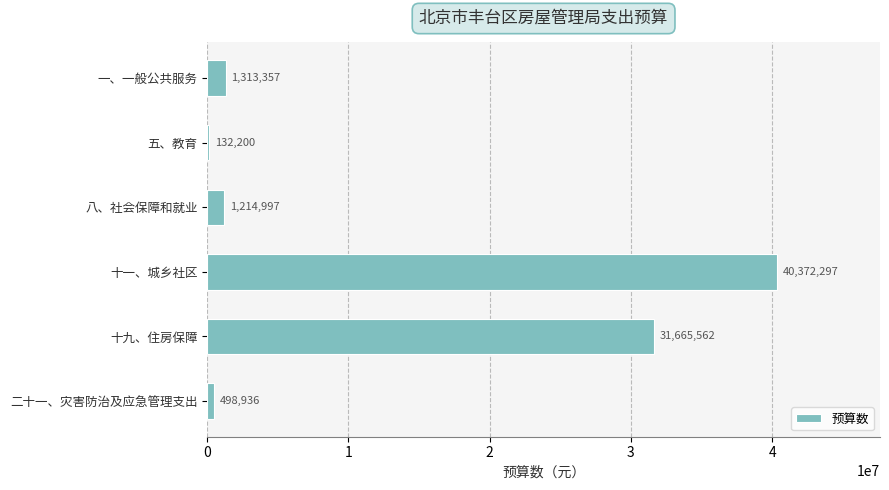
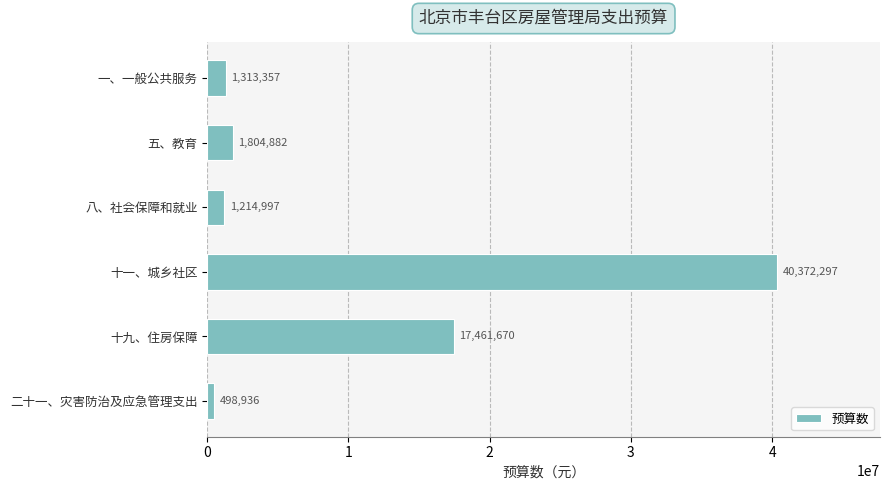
五、教育: 132,200 -> 1,804,882
十九、住房保障: 31,665,562 -> 17,461,670
